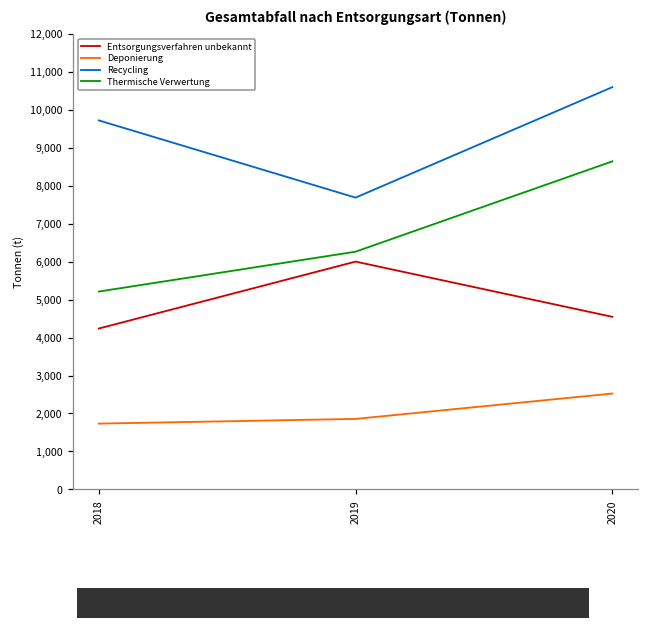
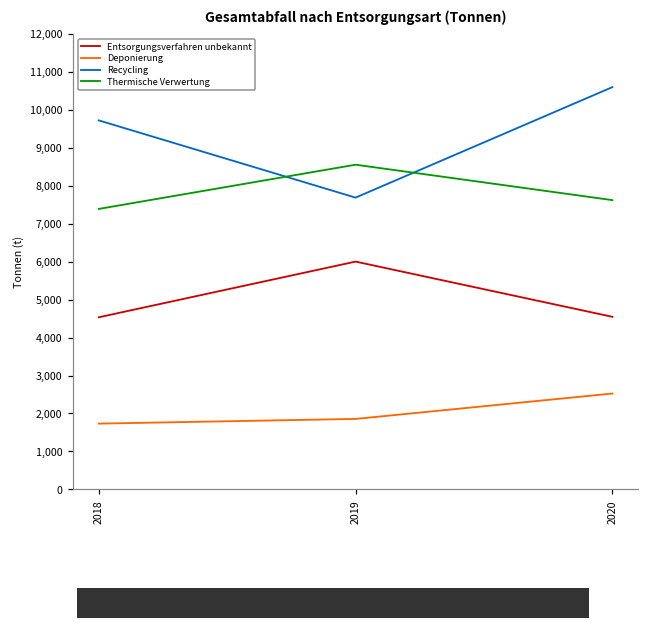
Entsorgungsverfahren unbekannt, 2018: 4,200 -> 4,500
Thermische Verwertung, 2018: 5,200 -> 7,400
Thermische Verwertung, 2019: 6,300 -> 8,600
Thermische Verwertung, 2020: 8,600 -> 7,600
